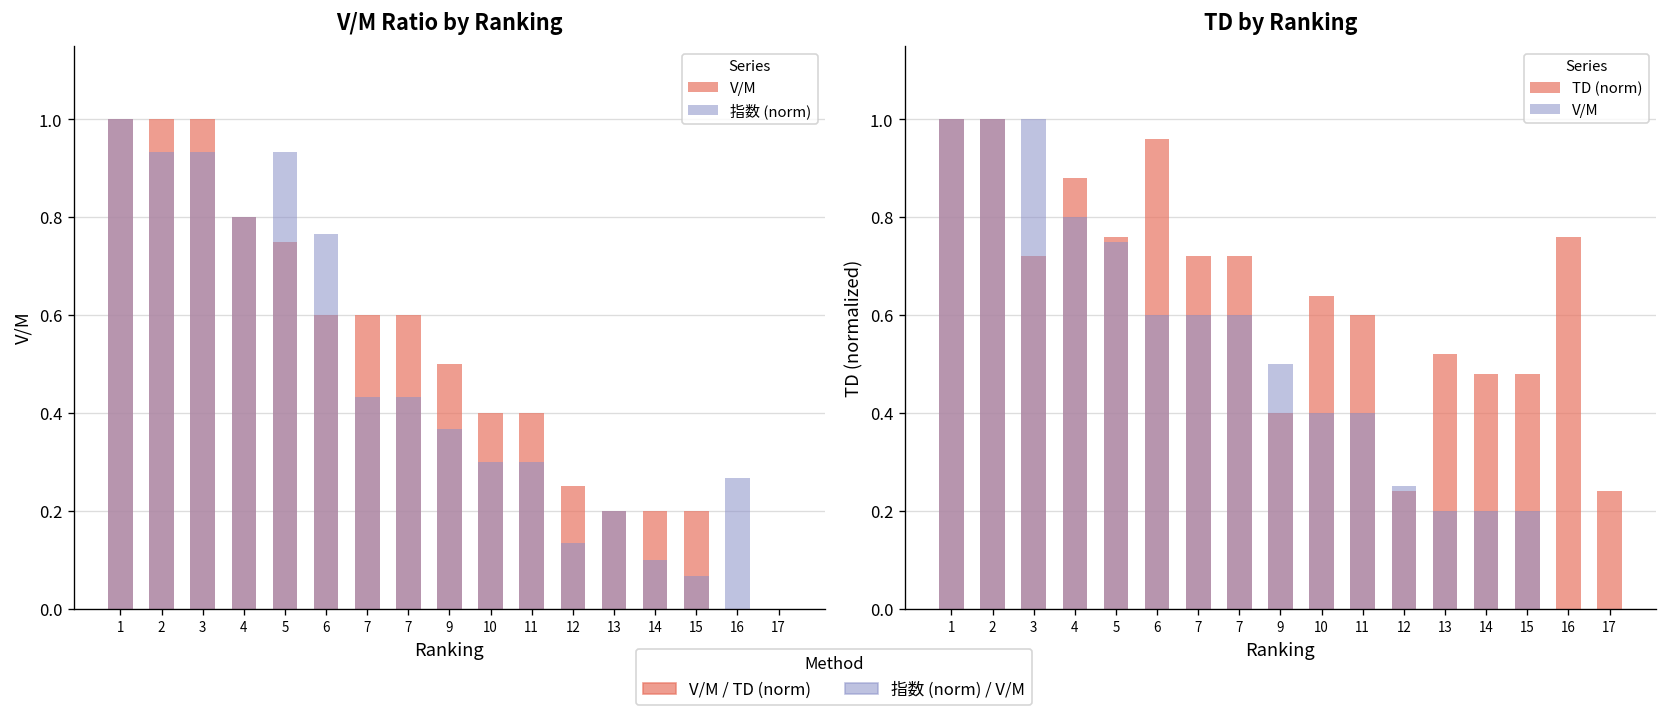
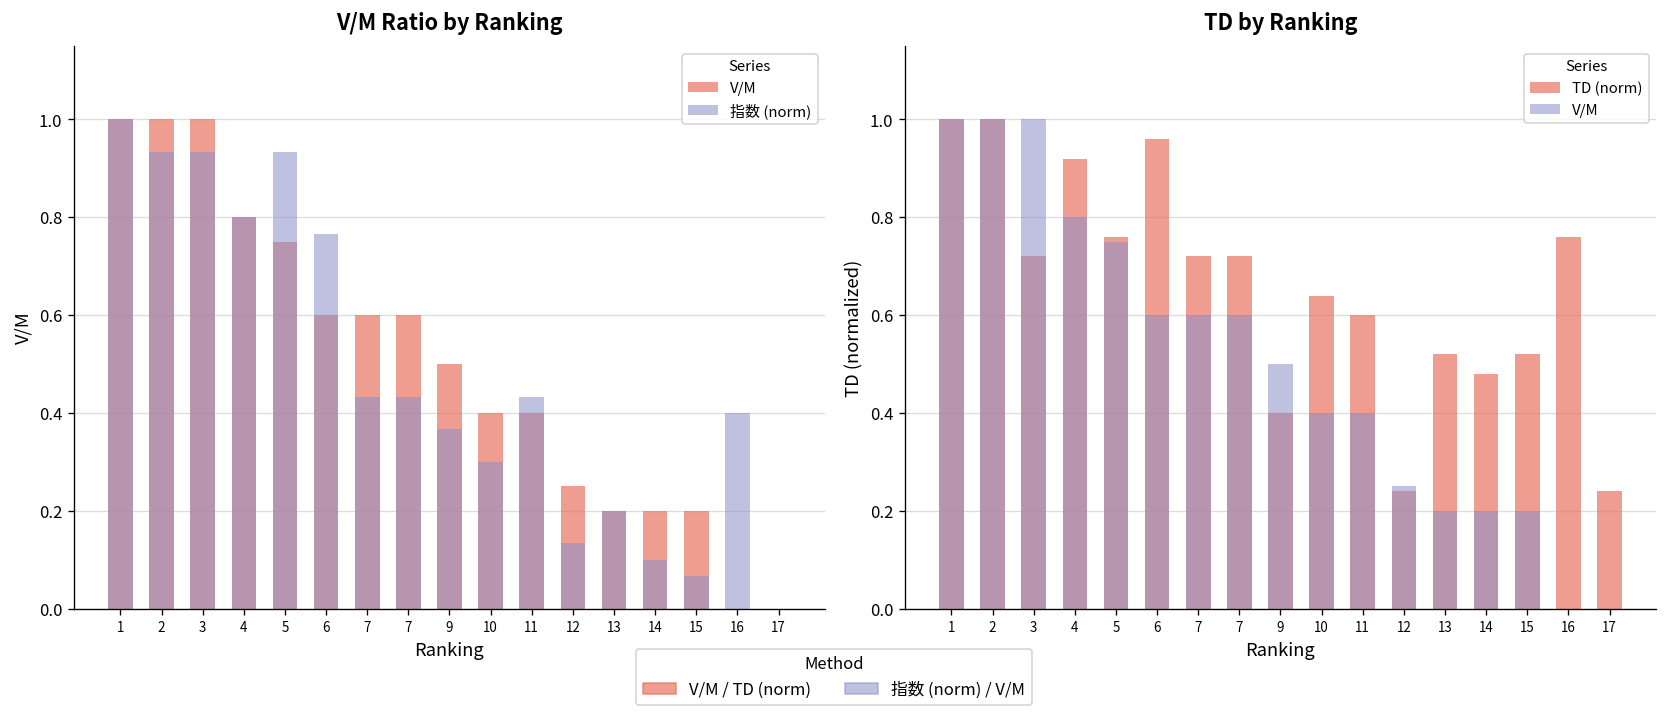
V/M Ratio by Ranking, 指数 (norm), 11: 0.30 -> 0.43
V/M Ratio by Ranking, 指数 (norm), 16: 0.27 -> 0.40
TD by Ranking, TD (norm), 4: 0.88 -> 0.92
TD by Ranking, TD (norm), 15: 0.48 -> 0.52
